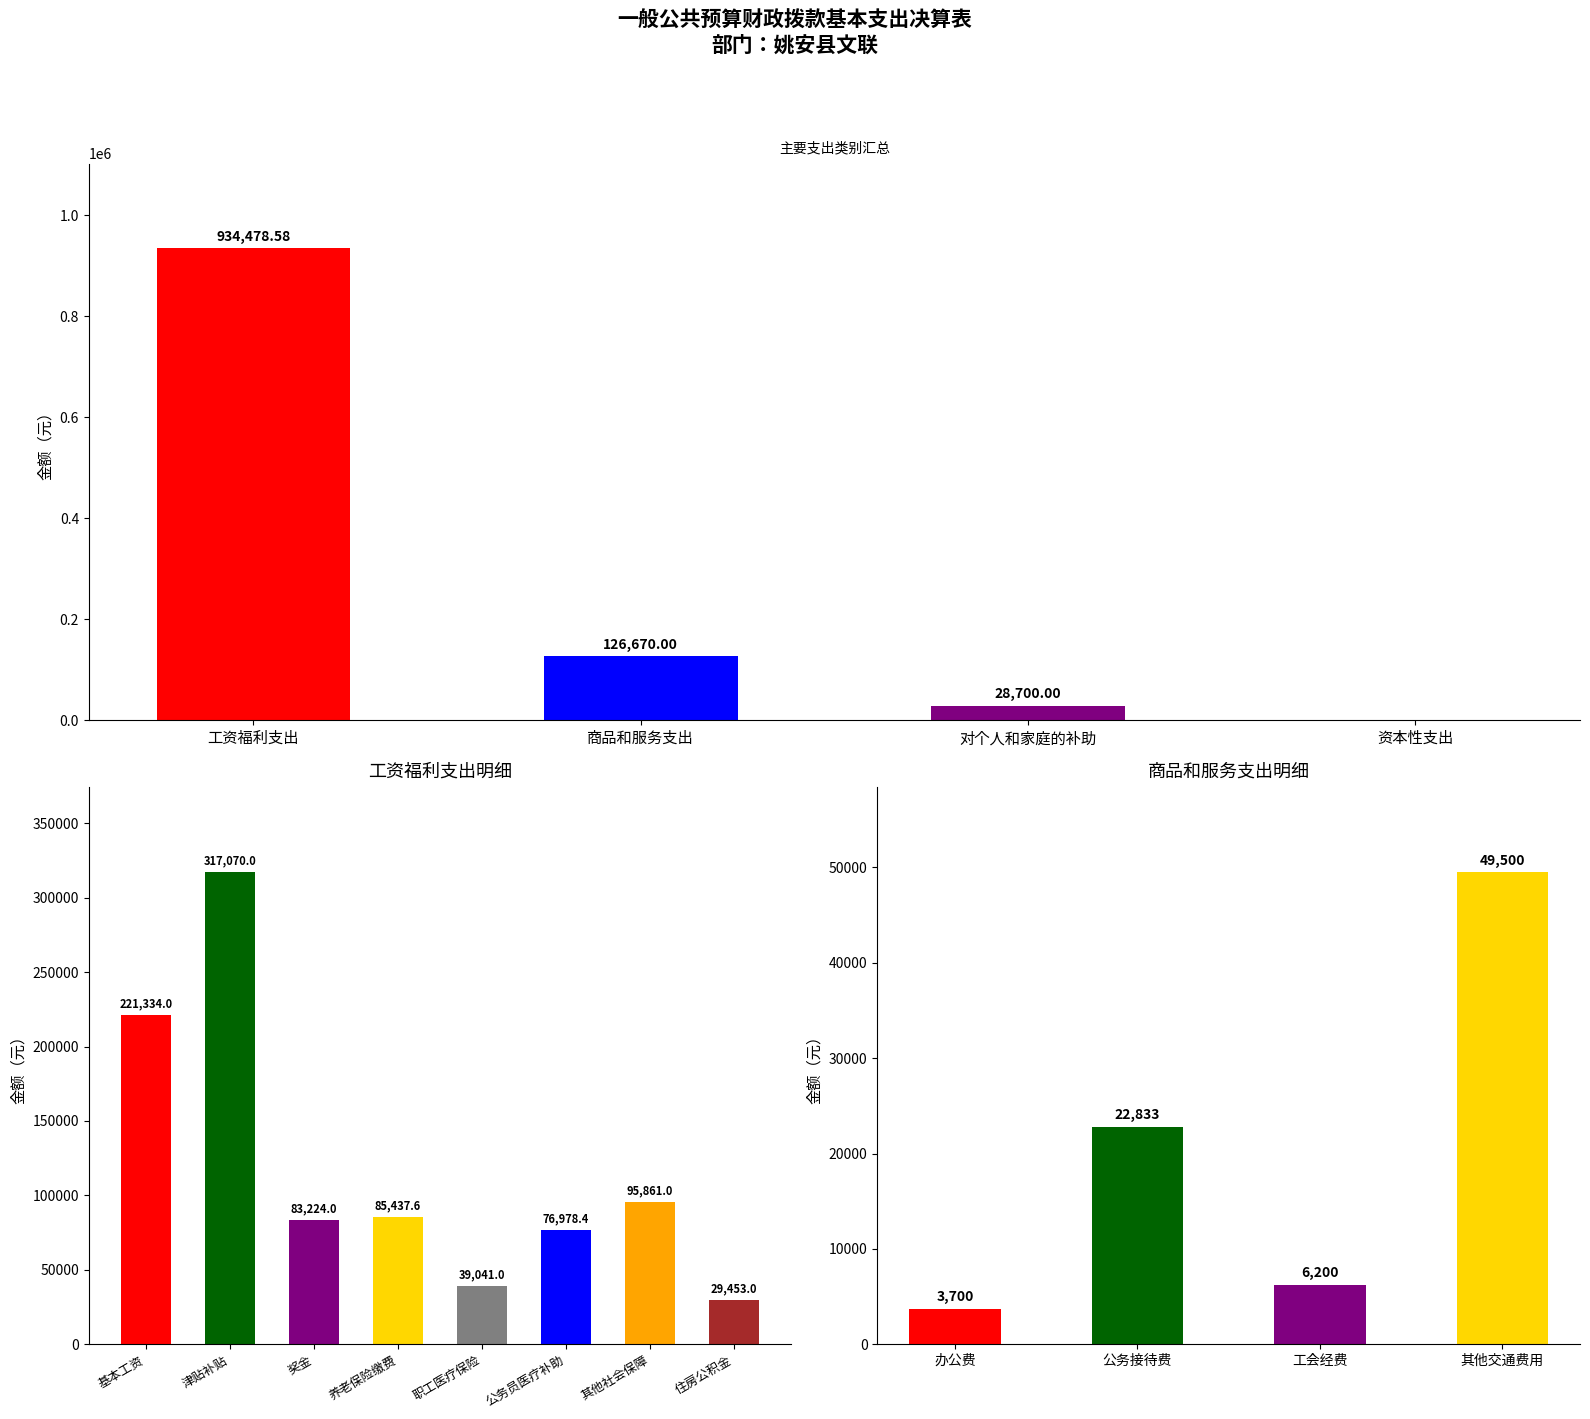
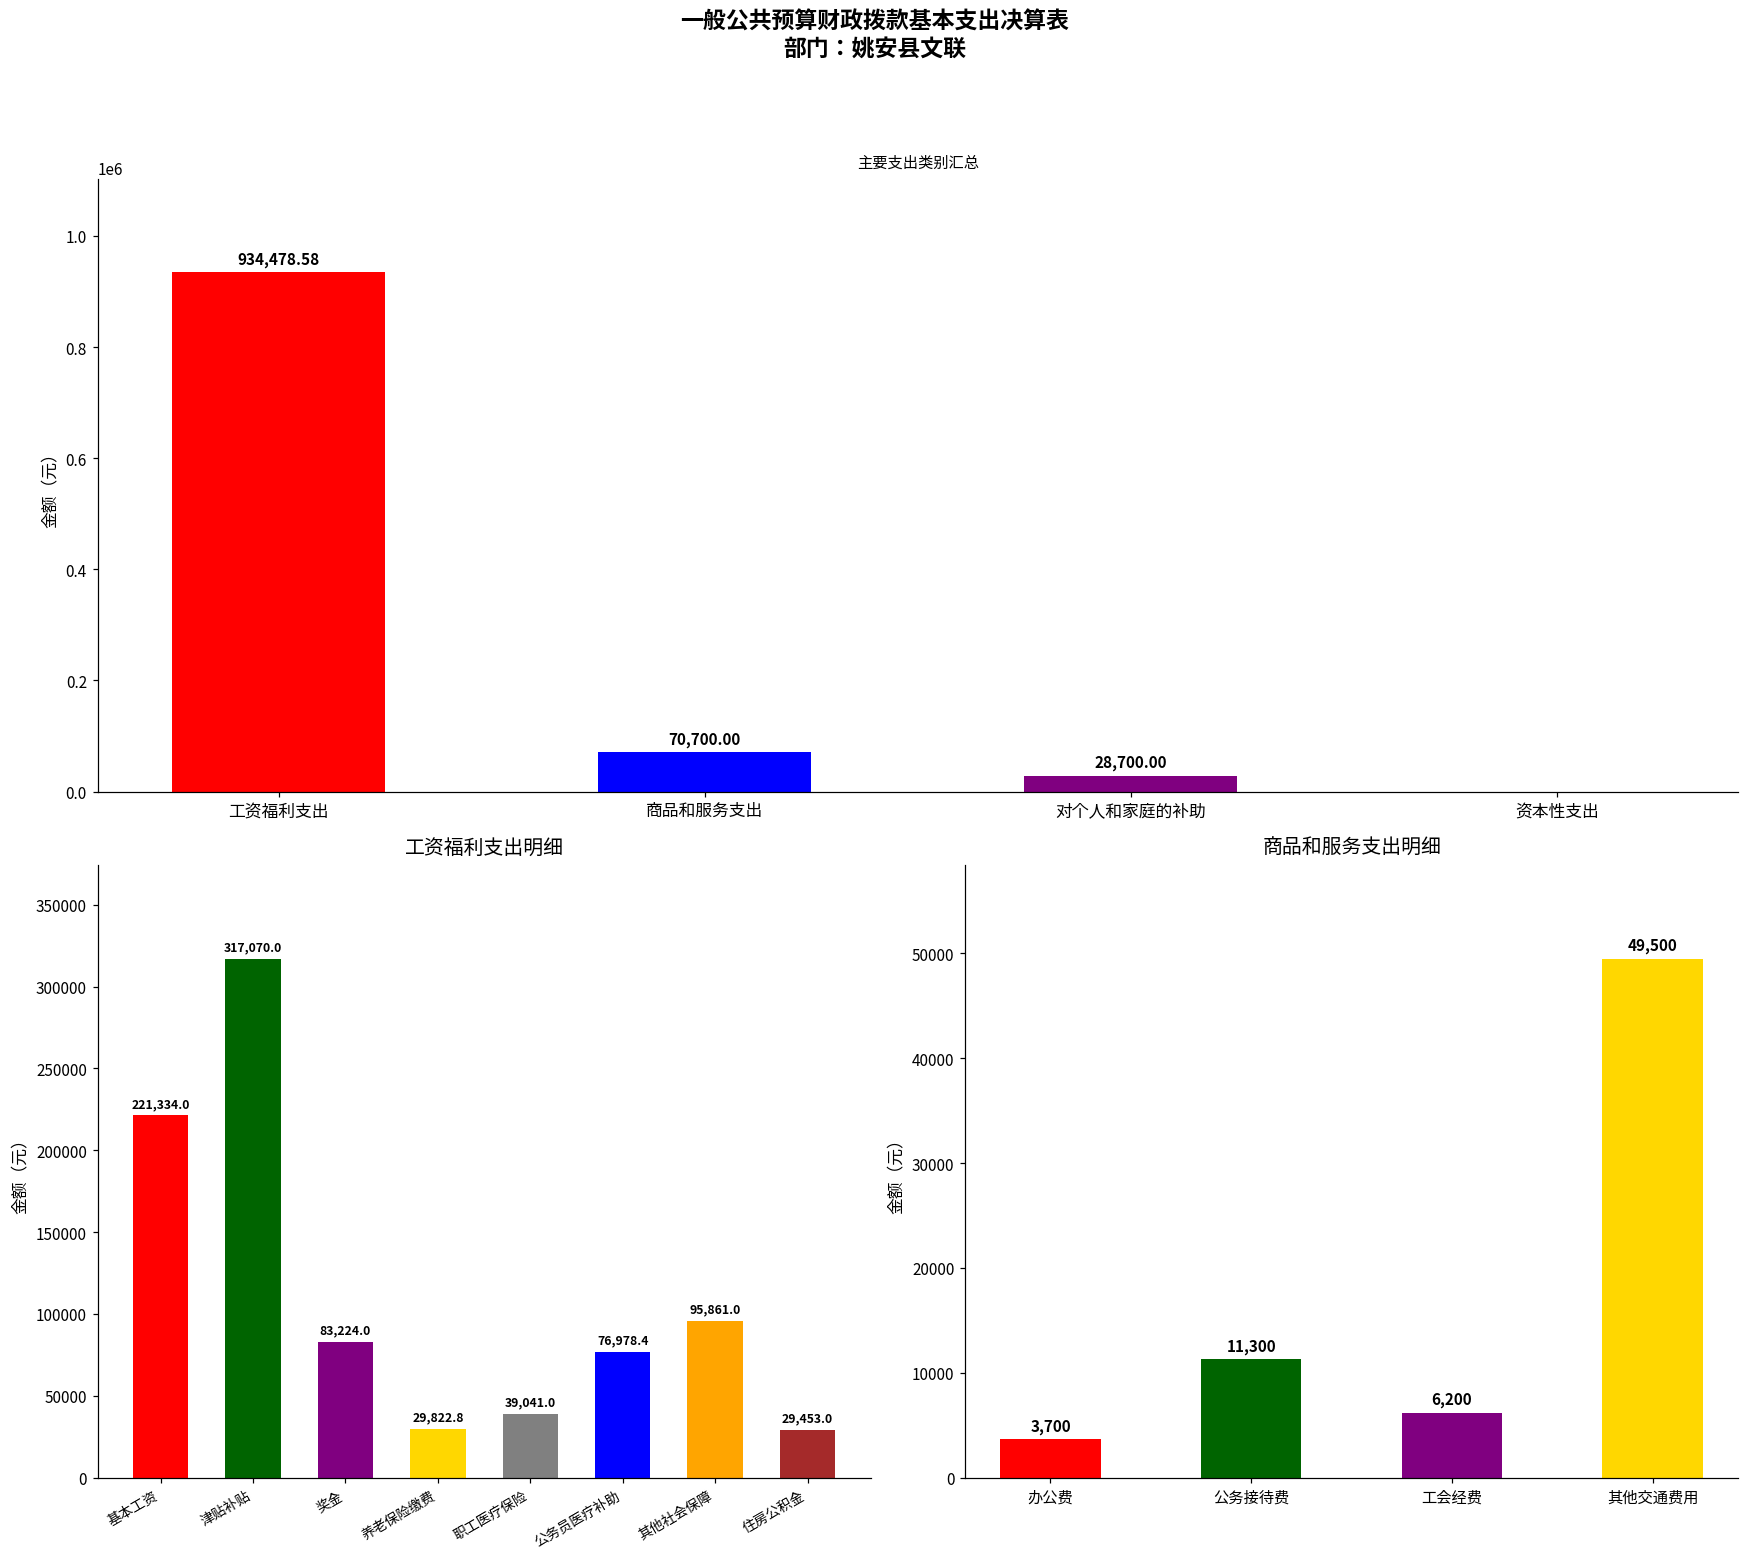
主要支出类别汇总, 商品和服务支出: 126,670.00 -> 70,700.00
工资福利支出明细, 养老保险缴费: 85,437.6 -> 29,822.8
商品和服务支出明细, 公务接待费: 22,833 -> 11,300
